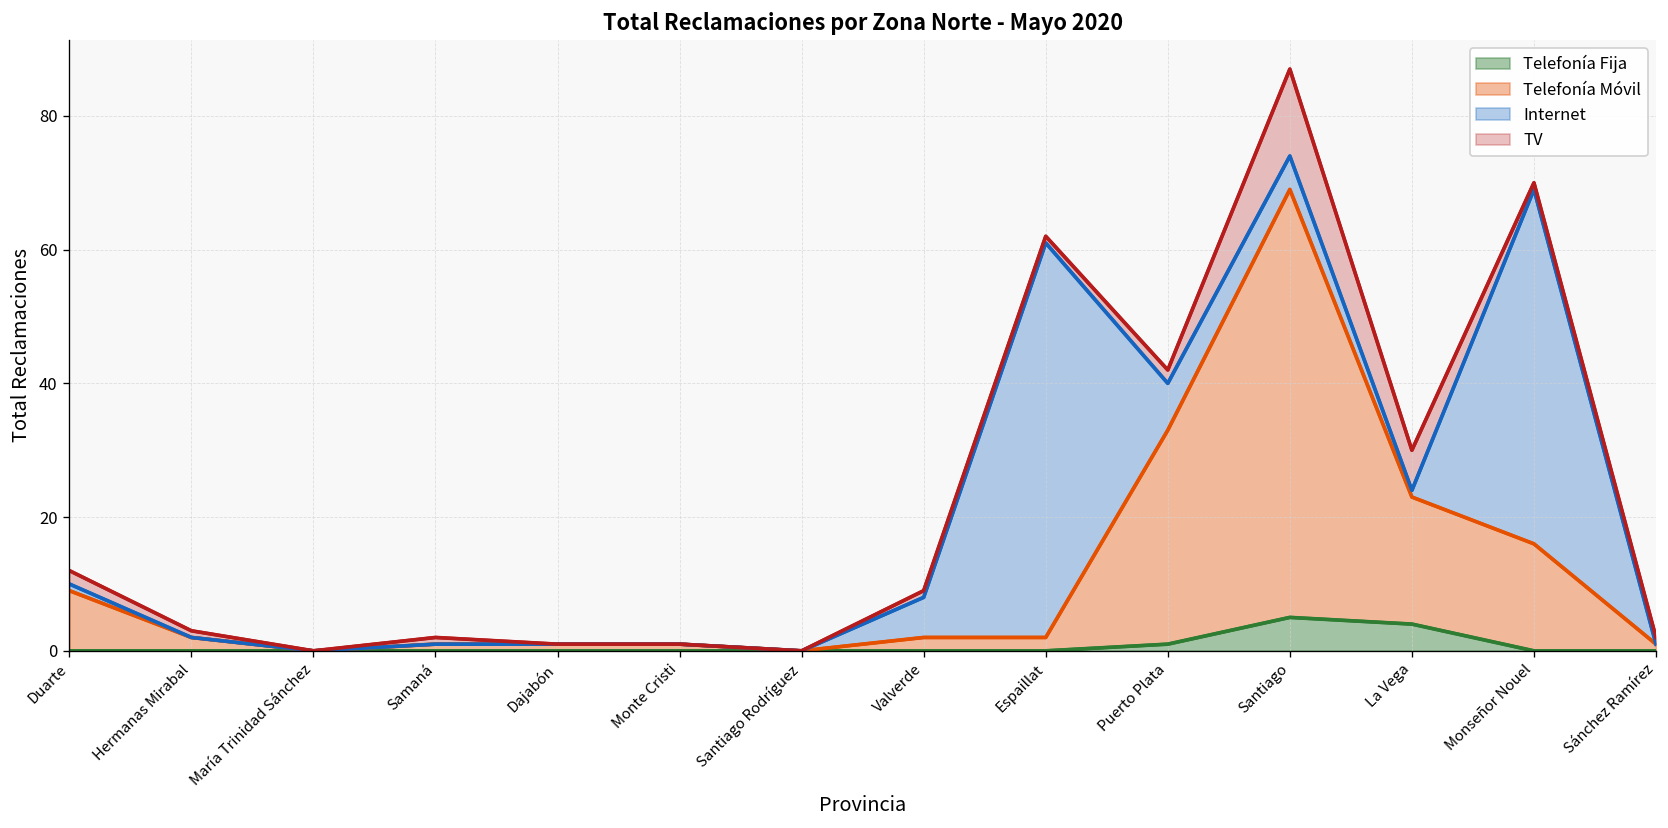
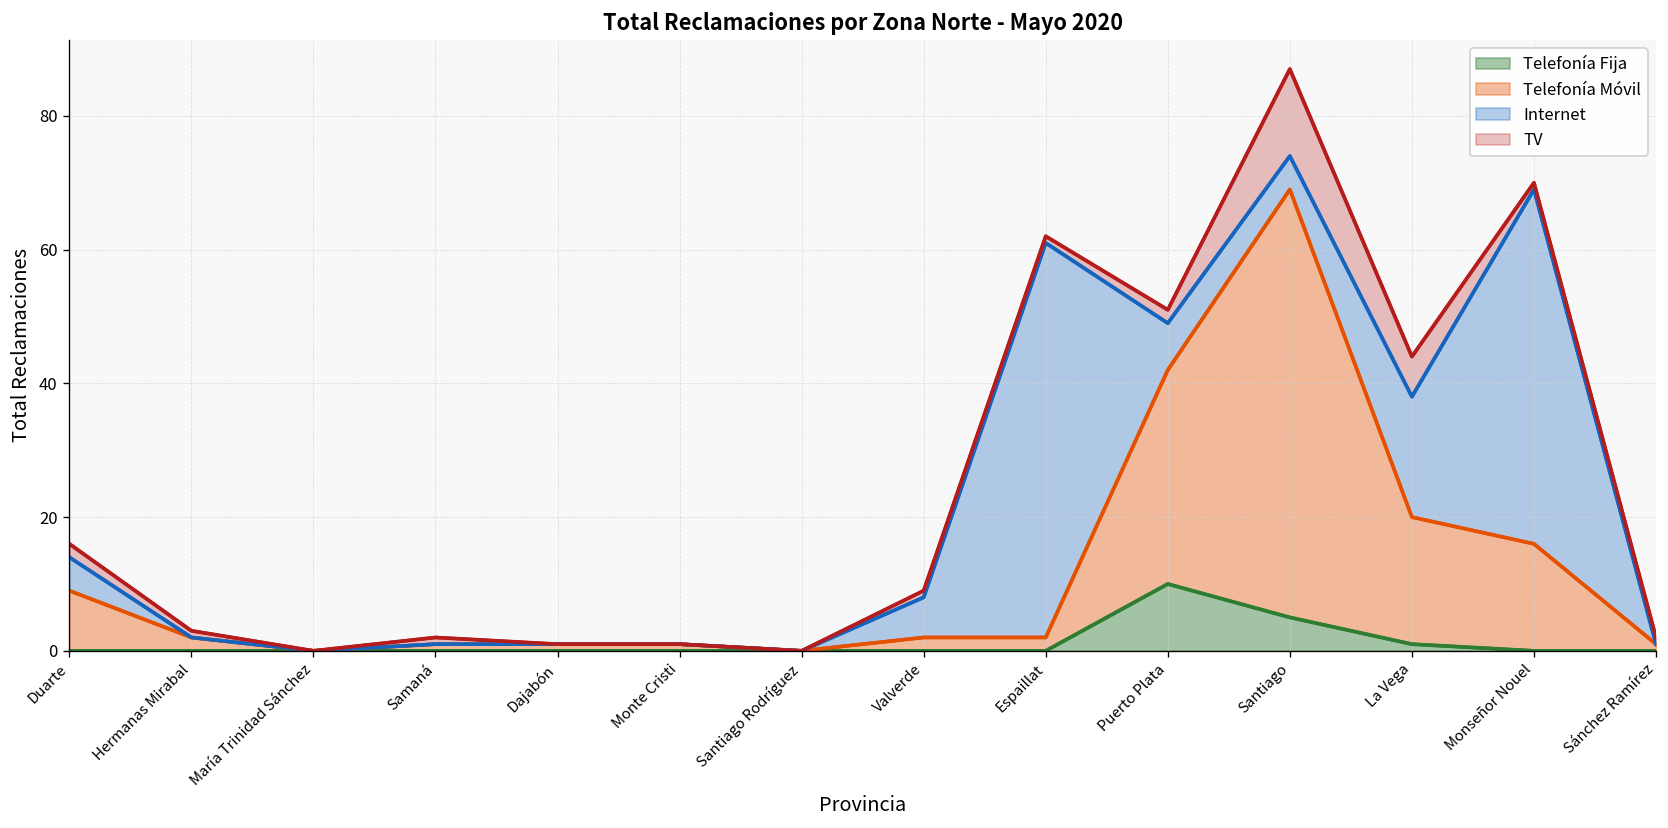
Internet, Duarte: 1 -> 5
Telefonía Fija, Puerto Plata: 1 -> 10
Telefonía Fija, La Vega: 4 -> 1
Internet, La Vega: 1 -> 18
